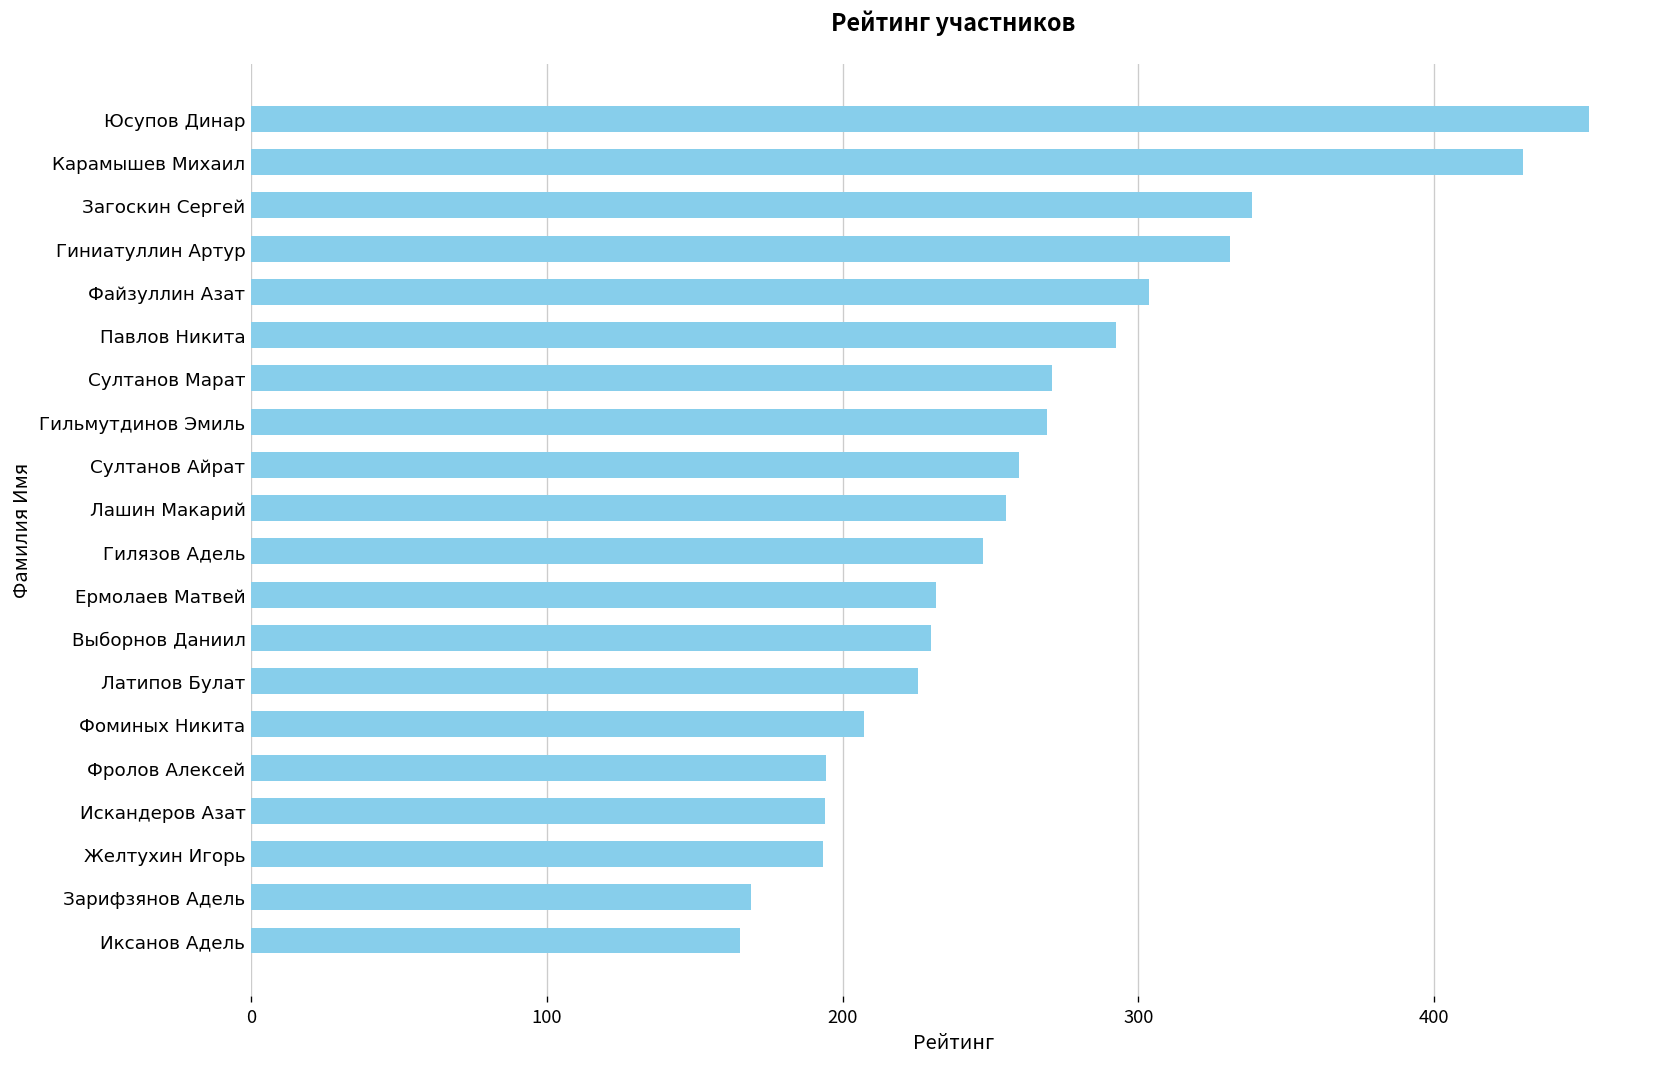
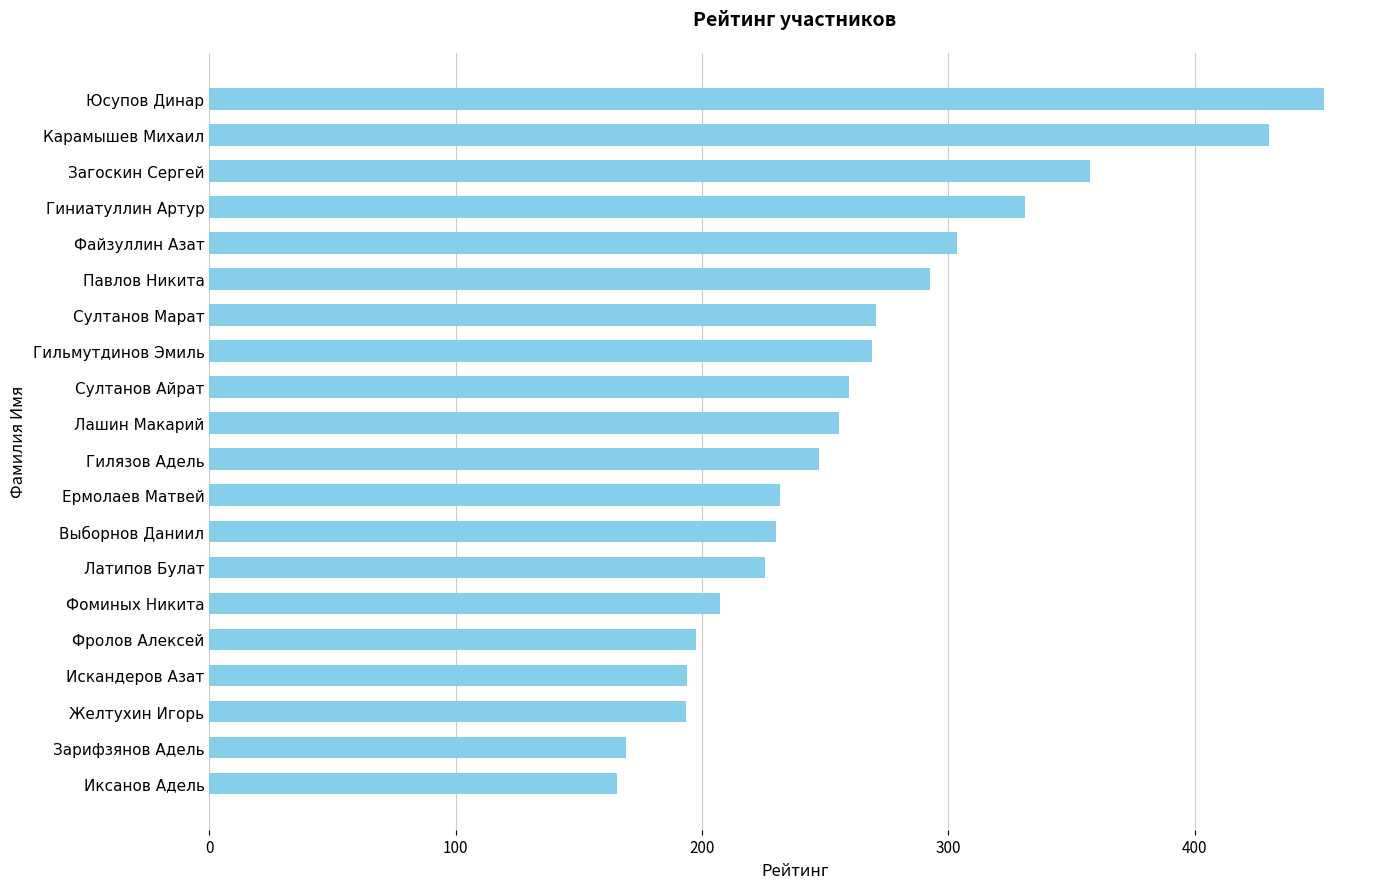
Загоскин Сергей: 338 -> 357
Фролов Алексей: 194 -> 198
